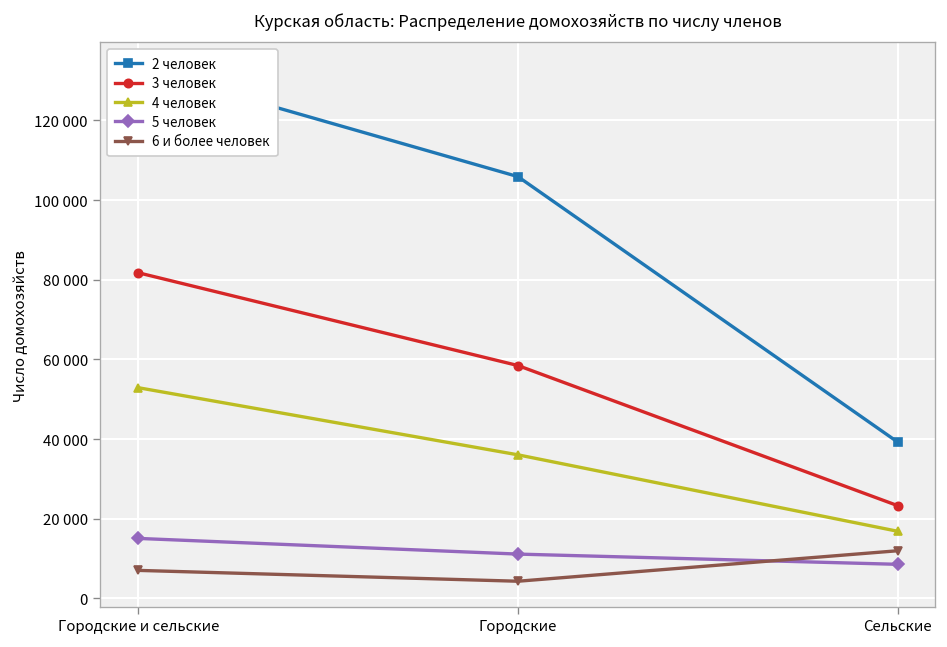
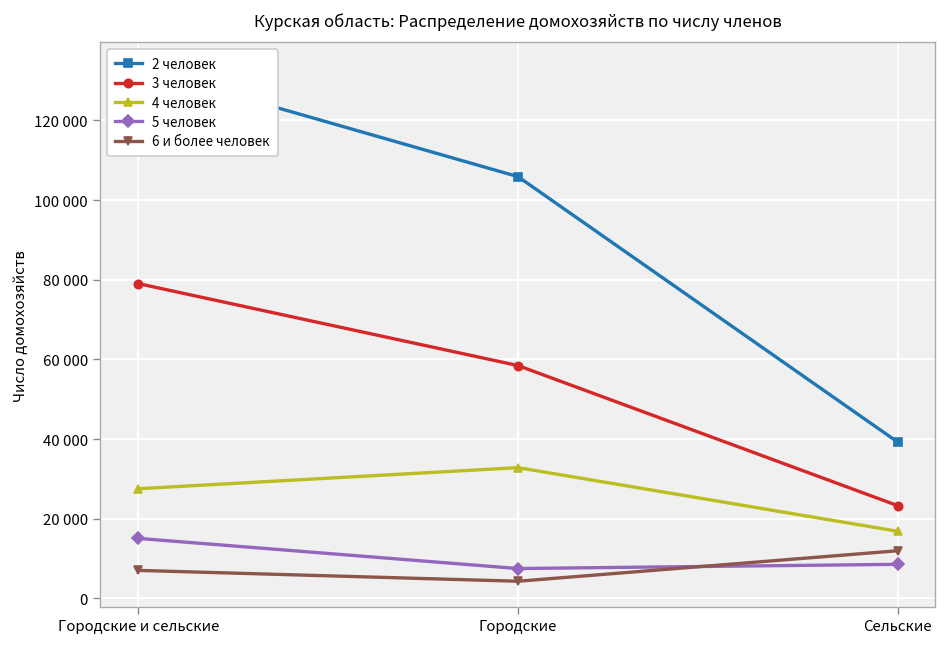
3 человек, Городские и сельские: 82000 -> 79000
4 человек, Городские и сельские: 53000 -> 28000
4 человек, Городские: 36000 -> 33000
5 человек, Городские: 11000 -> 7000
